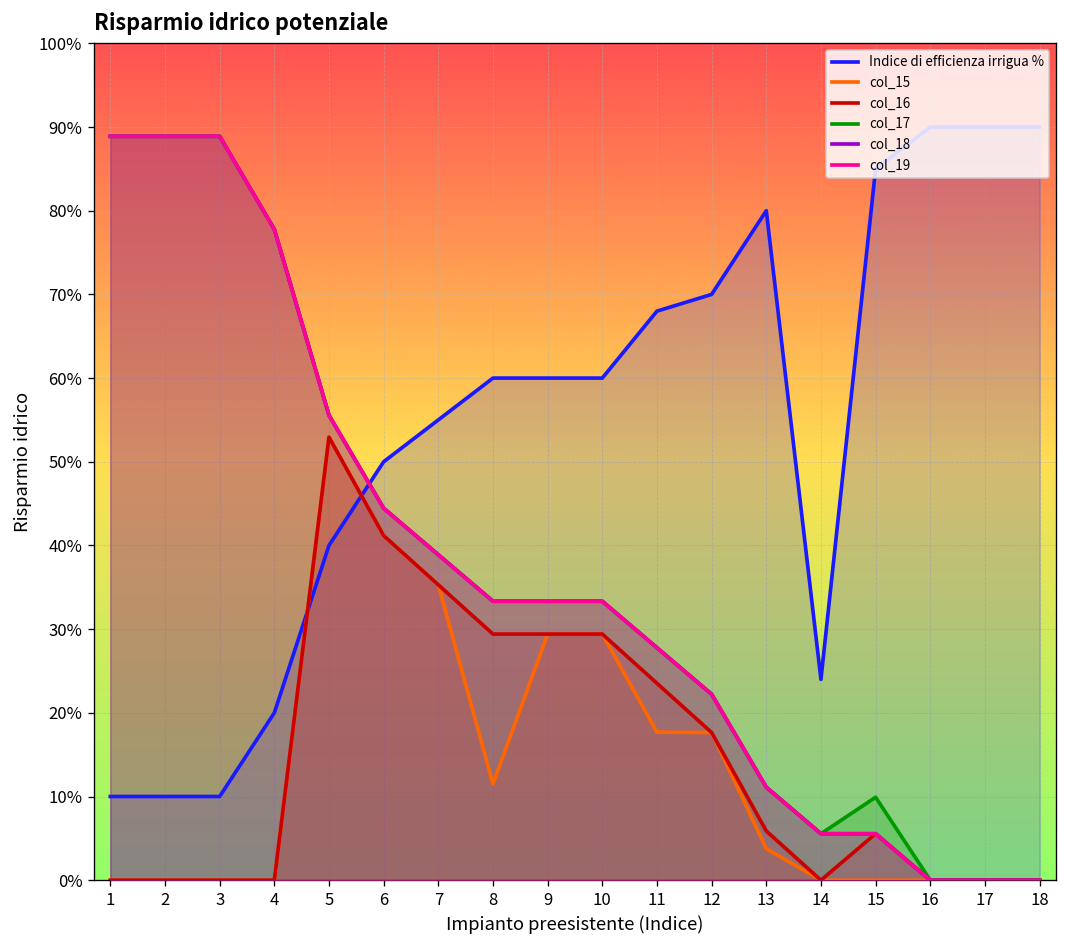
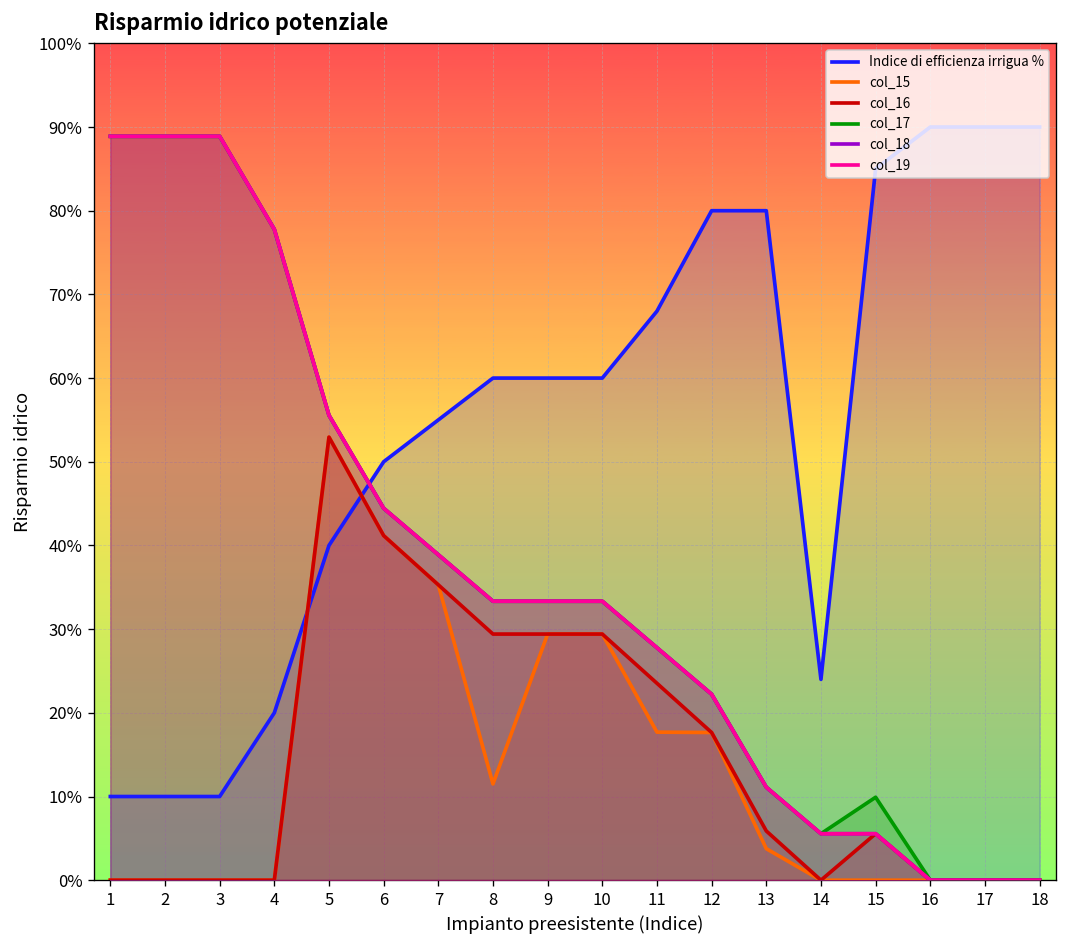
Indice di efficienza irrigua %, 12: 70% -> 80%
